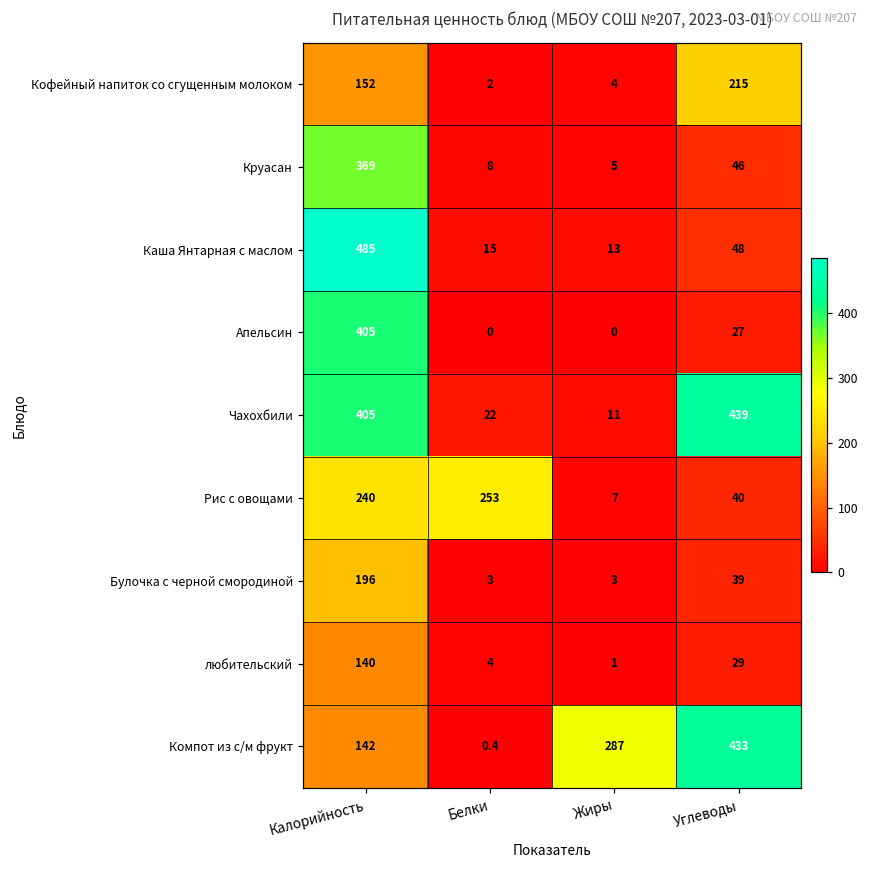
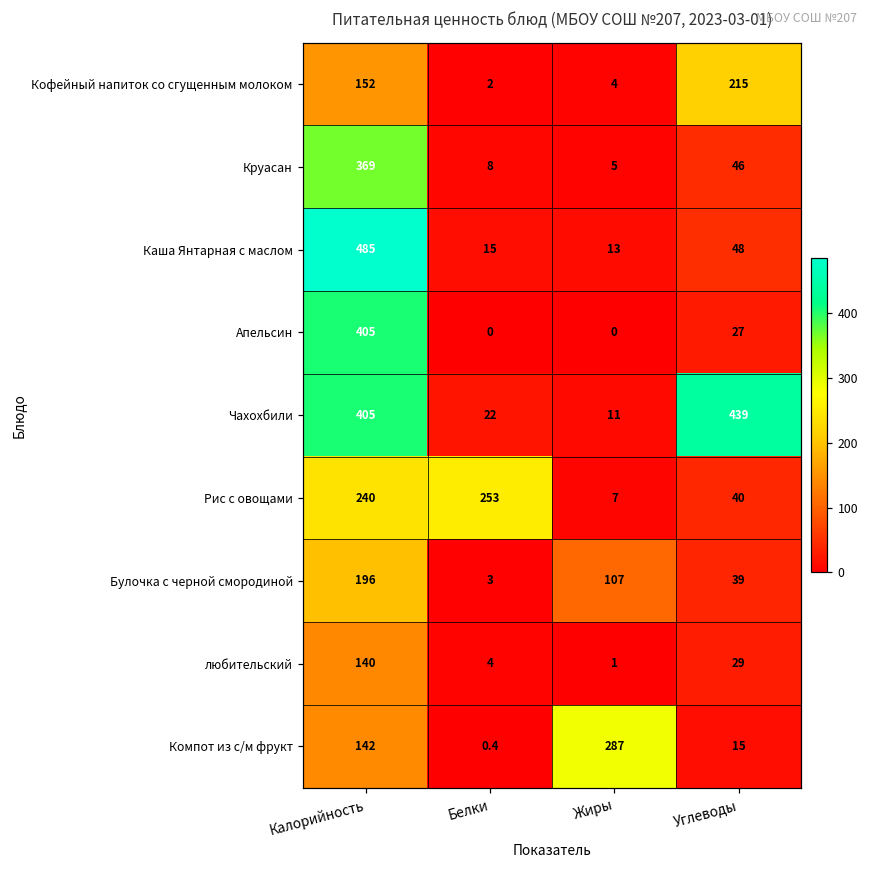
Булочка с черной смородиной, Жиры: 3 -> 107
Компот из с/м фрукт, Углеводы: 433 -> 15
